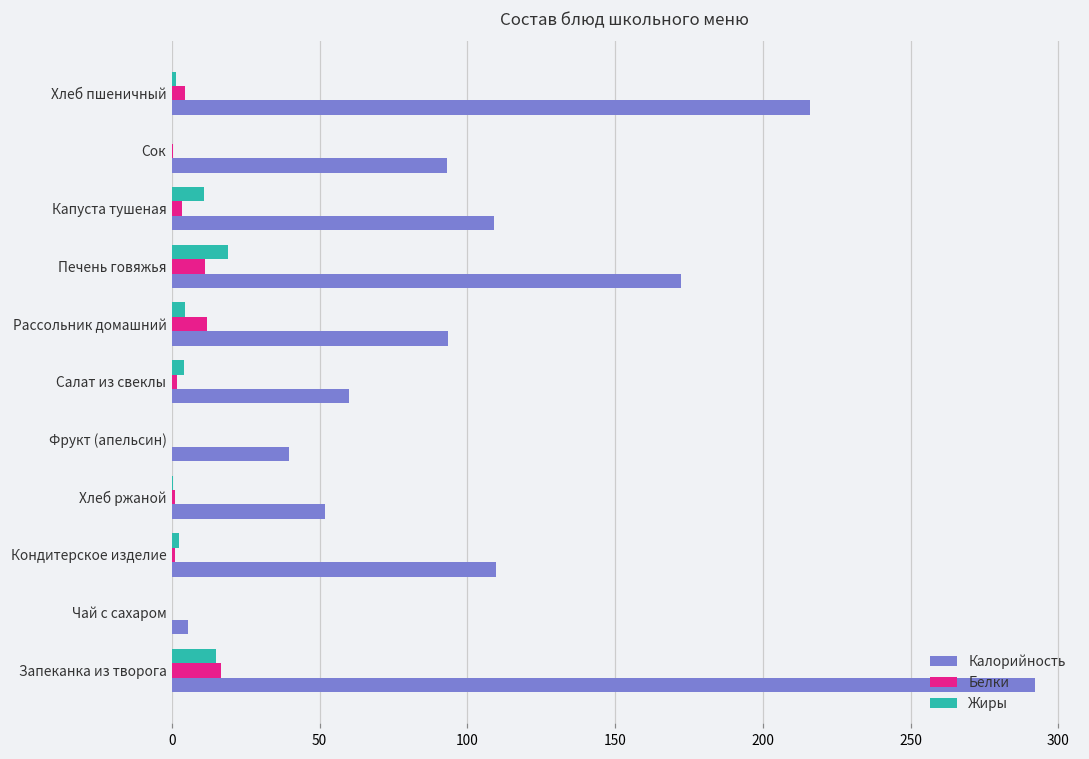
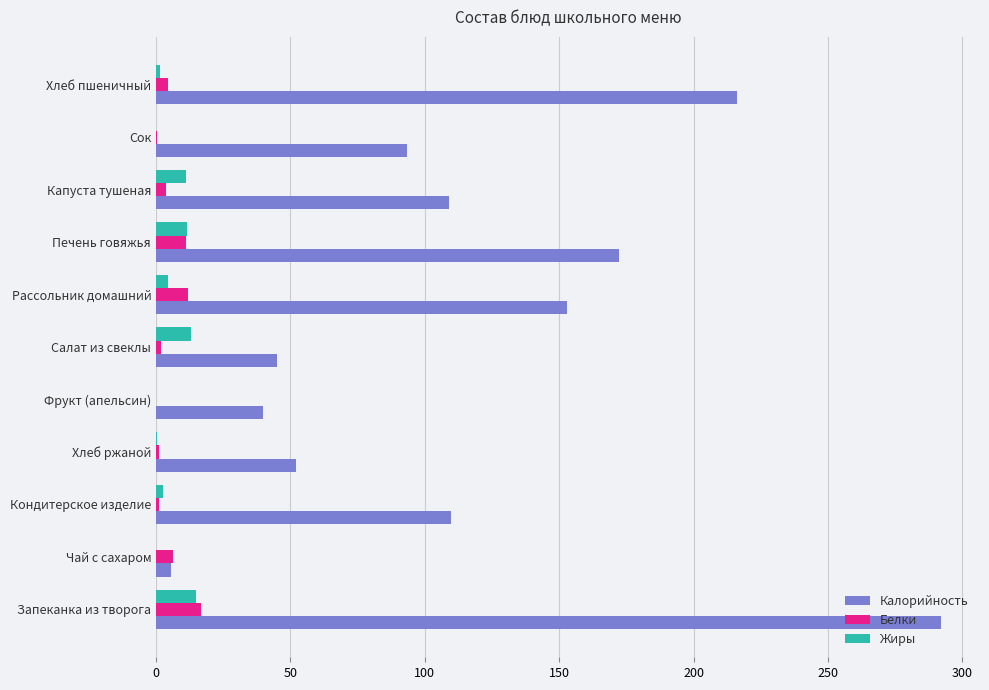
Жиры, Печень говяжья: 19 -> 11
Калорийность, Рассольник домашний: 93 -> 153
Жиры, Салат из свеклы: 4 -> 13
Калорийность, Салат из свеклы: 60 -> 45
Белки, Чай с сахаром: 0 -> 6
